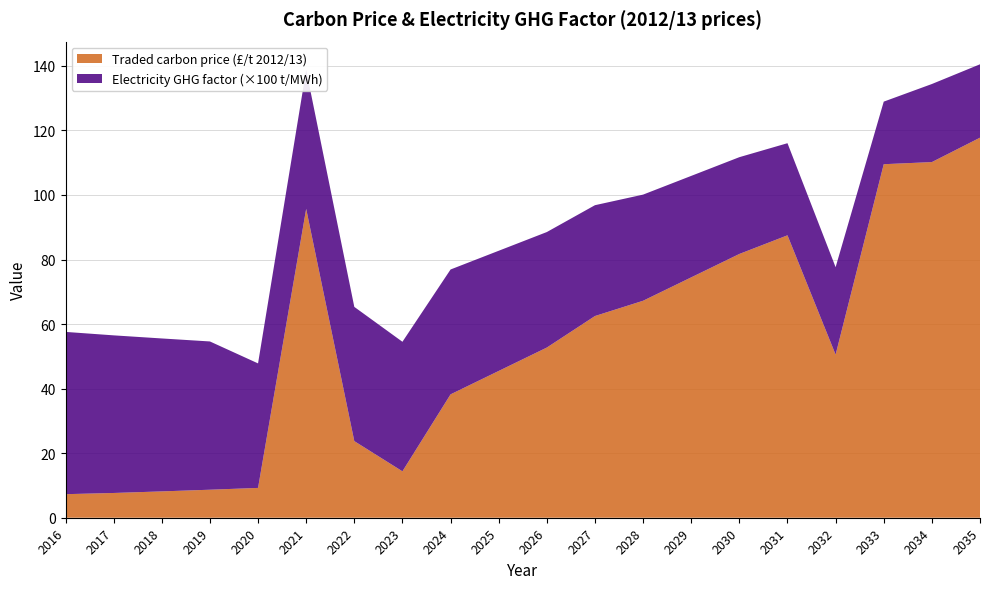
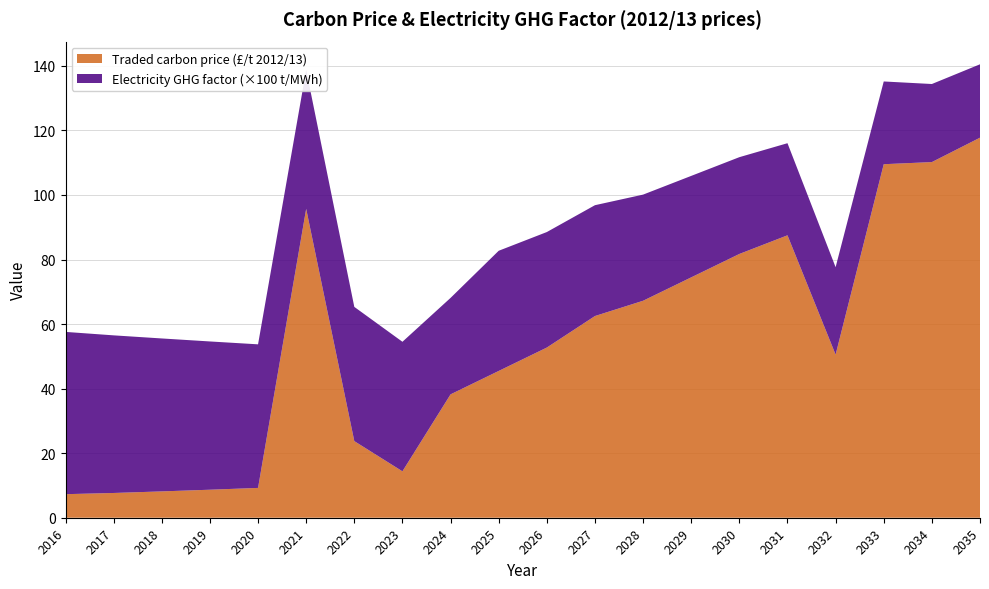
Electricity GHG factor (×100 t/MWh), 2020: 39 -> 44
Electricity GHG factor (×100 t/MWh), 2024: 39 -> 30
Electricity GHG factor (×100 t/MWh), 2033: 19 -> 26
